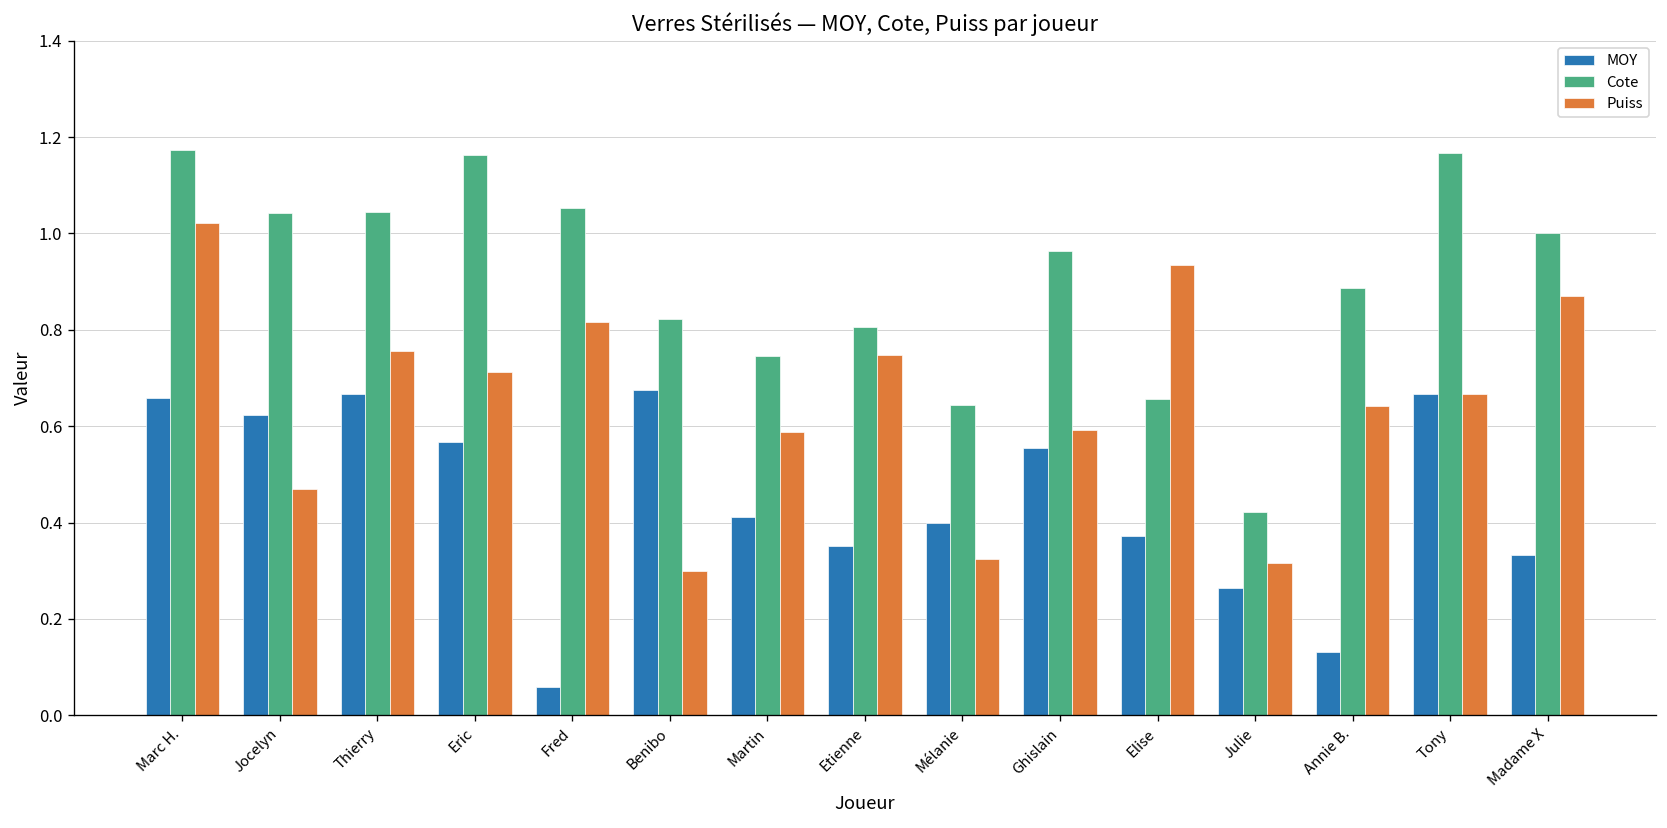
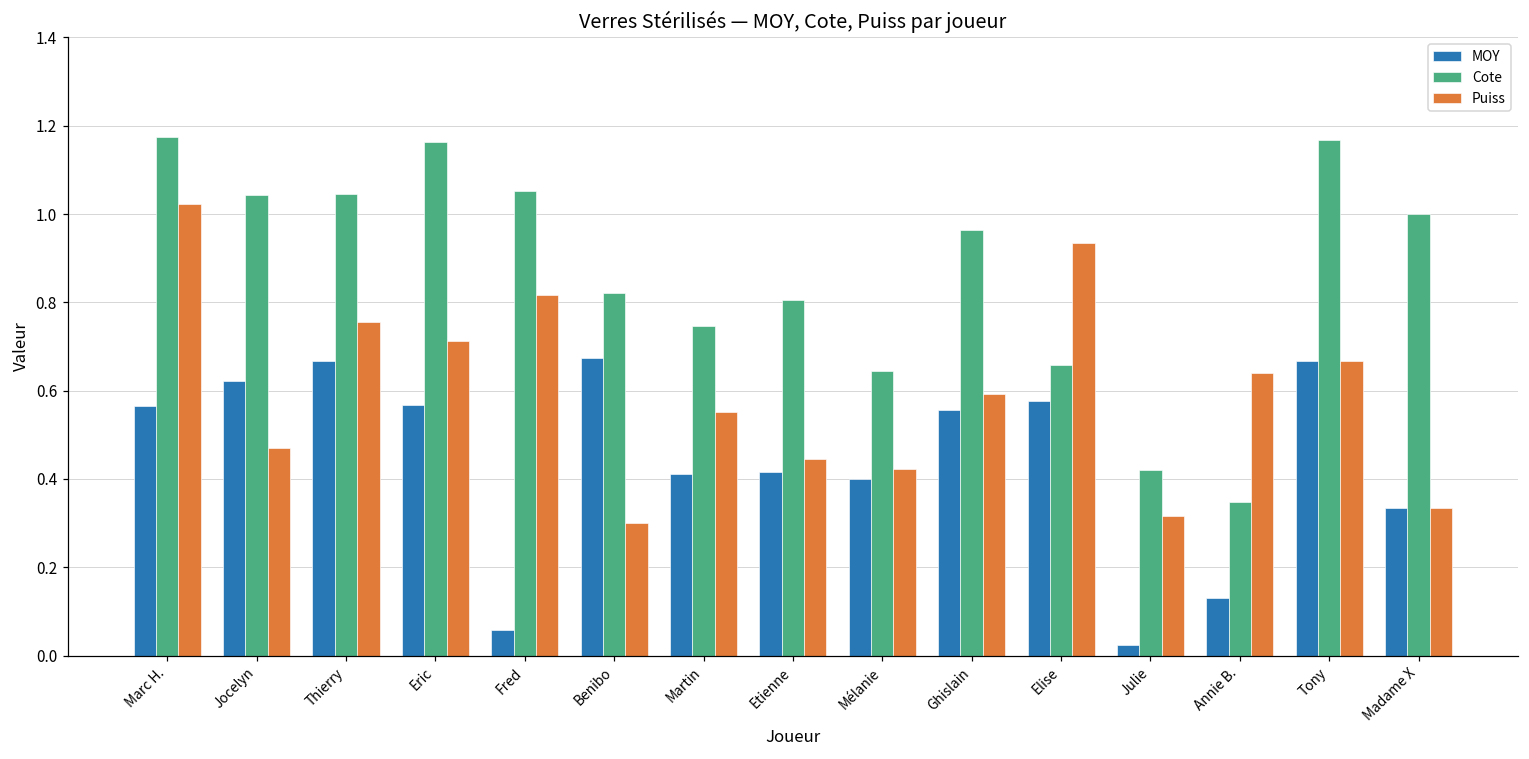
MOY, Marc H.: 0.66 -> 0.57
Puiss, Martin: 0.59 -> 0.55
MOY, Etienne: 0.35 -> 0.42
Puiss, Etienne: 0.75 -> 0.44
Puiss, Mélanie: 0.32 -> 0.42
MOY, Elise: 0.37 -> 0.58
MOY, Julie: 0.26 -> 0.02
Cote, Annie B.: 0.89 -> 0.35
Puiss, Madame X: 0.87 -> 0.33
